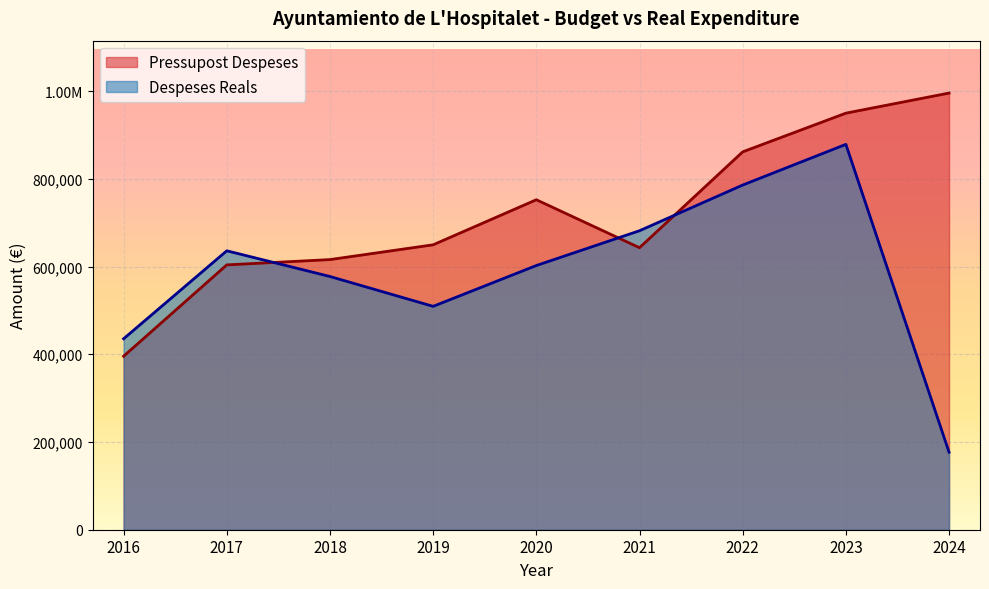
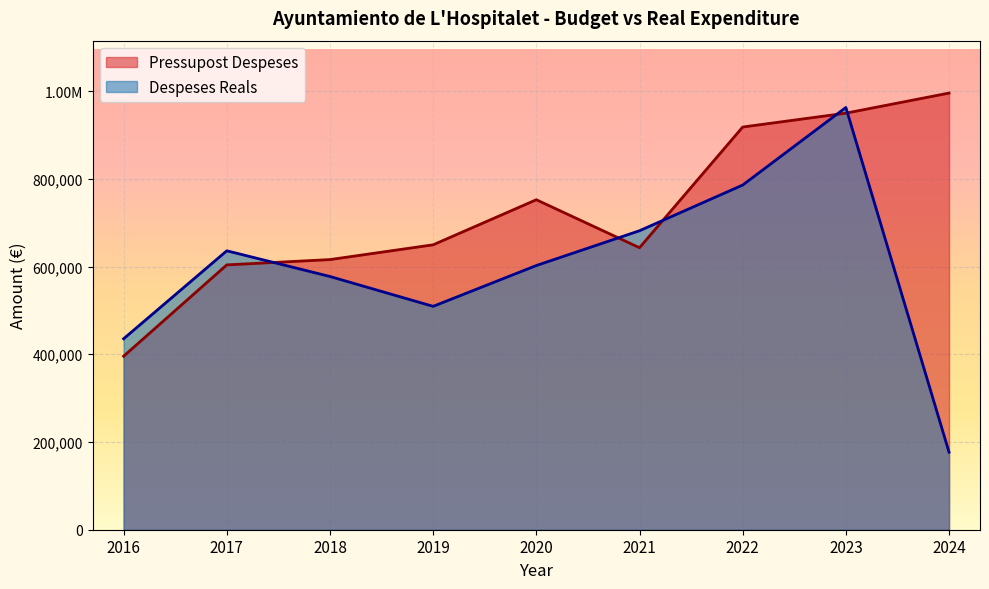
Pressupost Despeses, 2022: 860,000 -> 920,000
Despeses Reals, 2023: 880,000 -> 960,000
